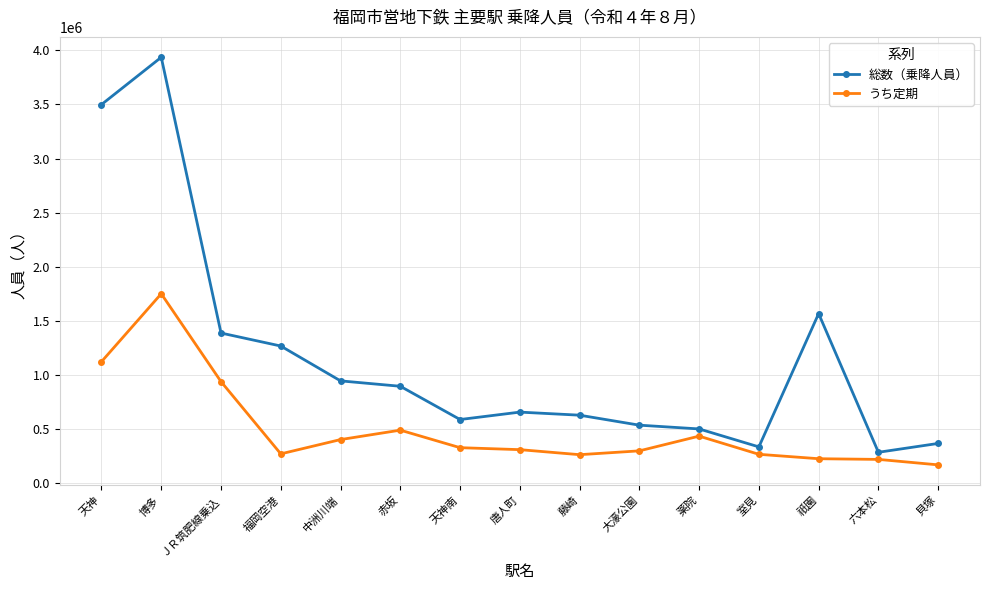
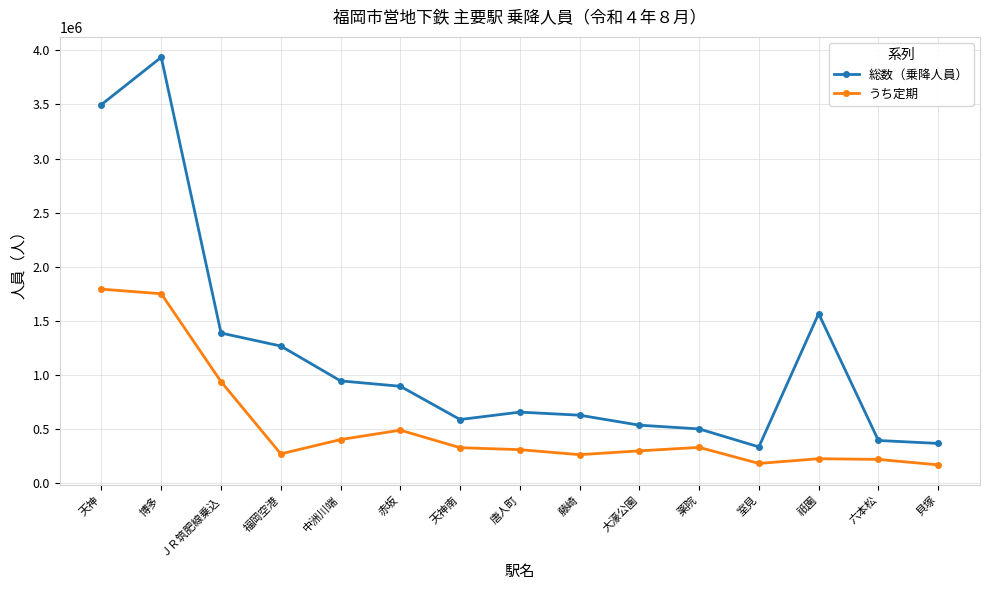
うち定期, 天神: 1120000 -> 1790000
うち定期, 薬院: 440000 -> 330000
うち定期, 室見: 270000 -> 180000
総数（乗降人員）, 六本松: 290000 -> 400000
